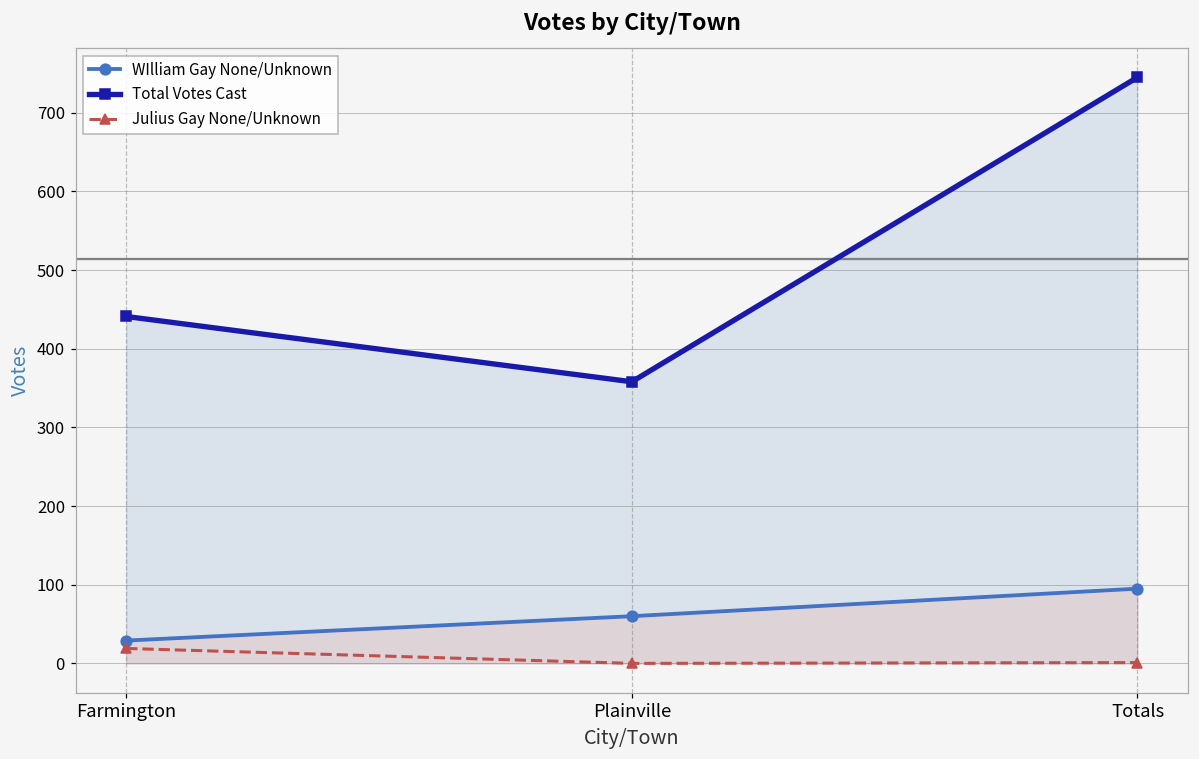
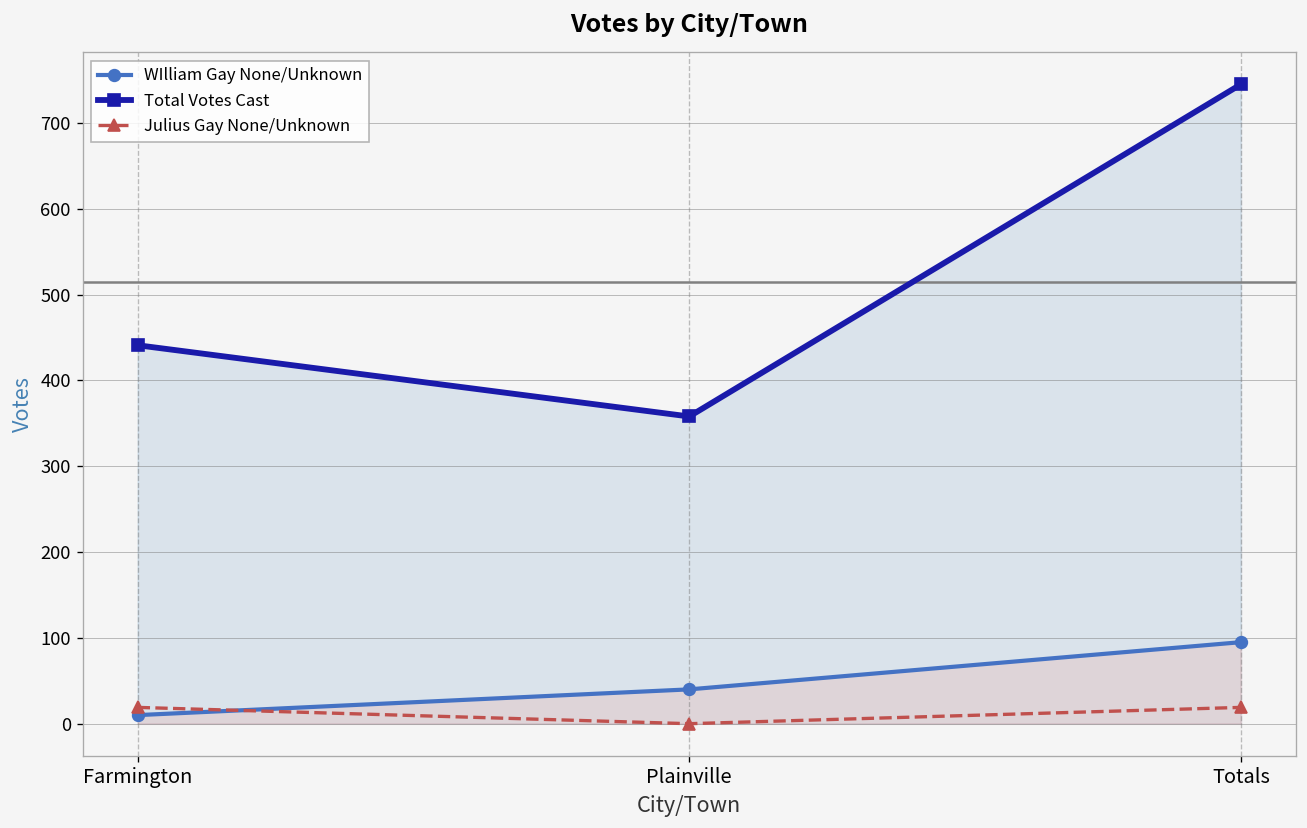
WIlliam Gay None/Unknown, Farmington: 30 -> 10
WIlliam Gay None/Unknown, Plainville: 60 -> 40
Julius Gay None/Unknown, Totals: 0 -> 20
